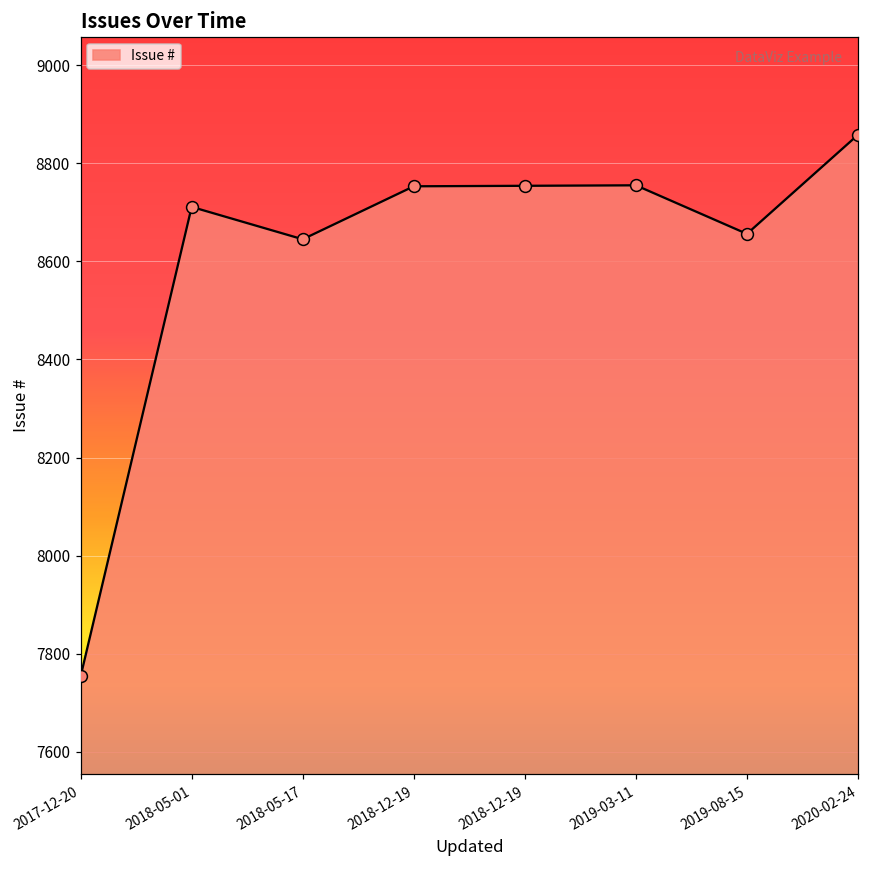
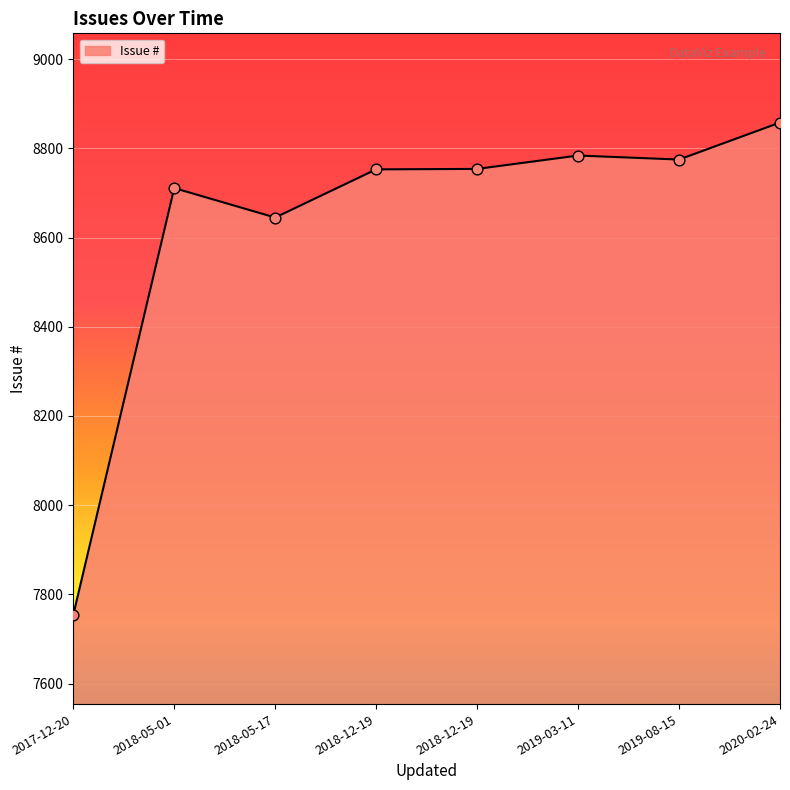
2019-03-11: 8760 -> 8780
2019-08-15: 8660 -> 8780
